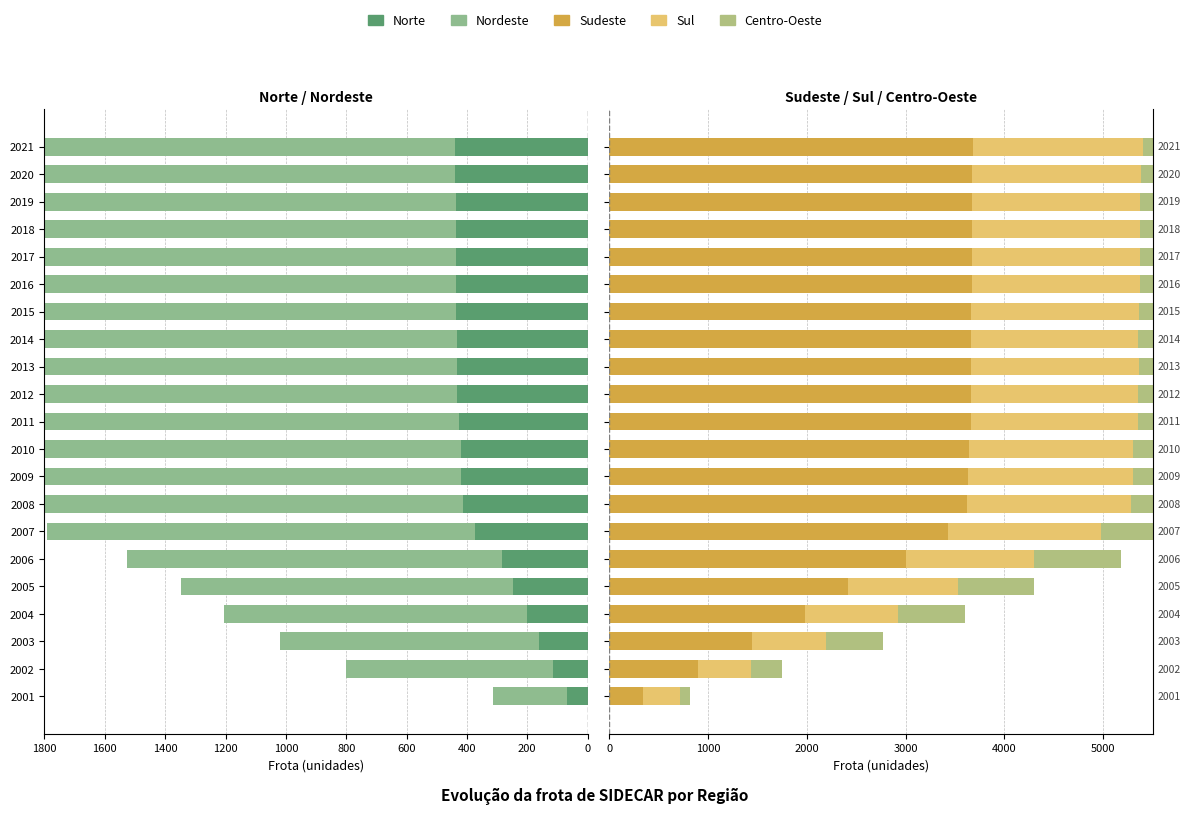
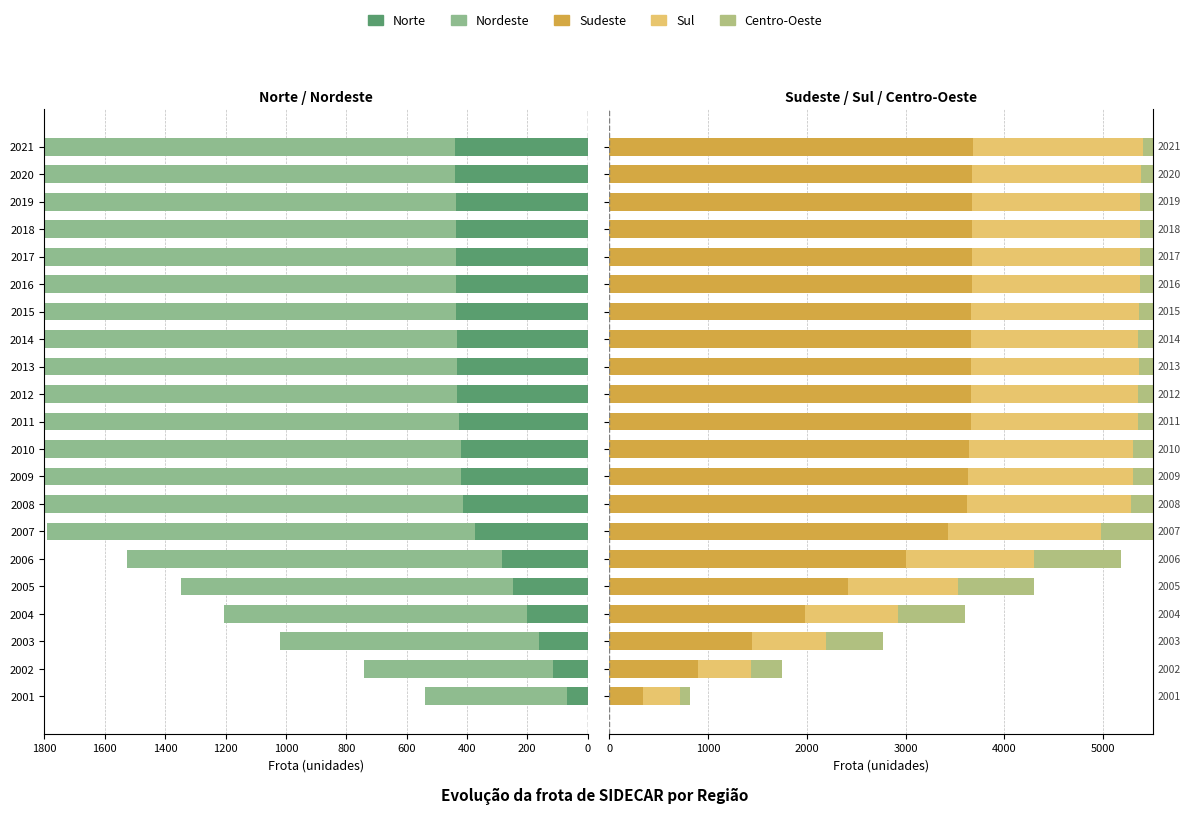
Norte / Nordeste, Nordeste, 2002: 680 -> 630
Norte / Nordeste, Nordeste, 2001: 250 -> 470
